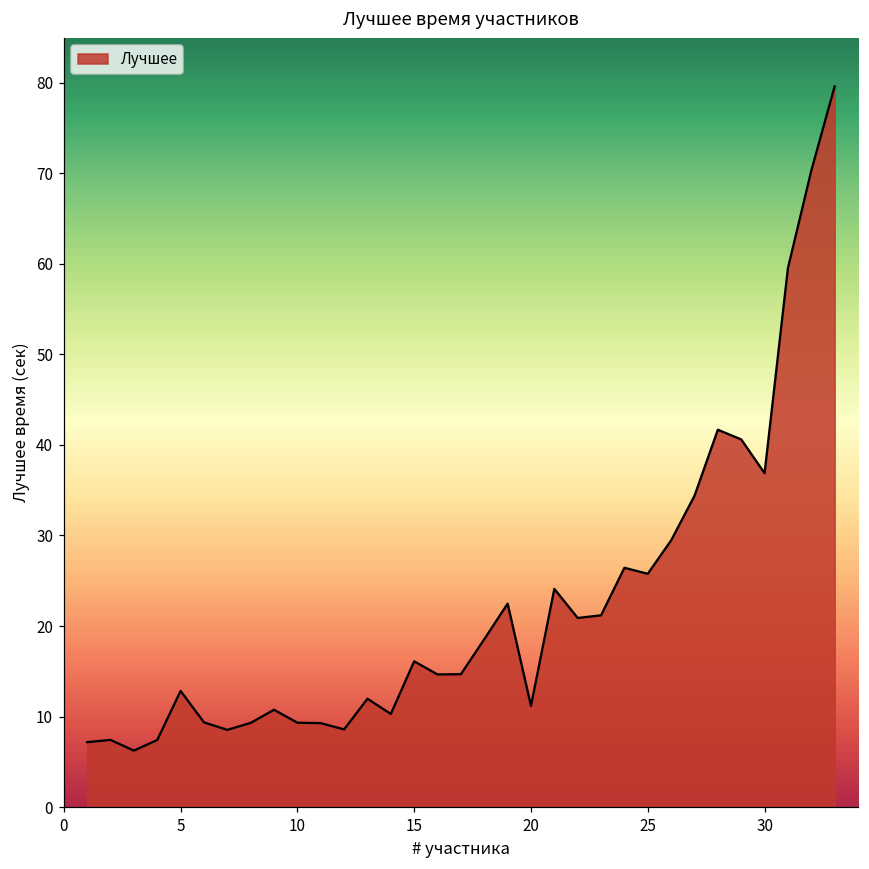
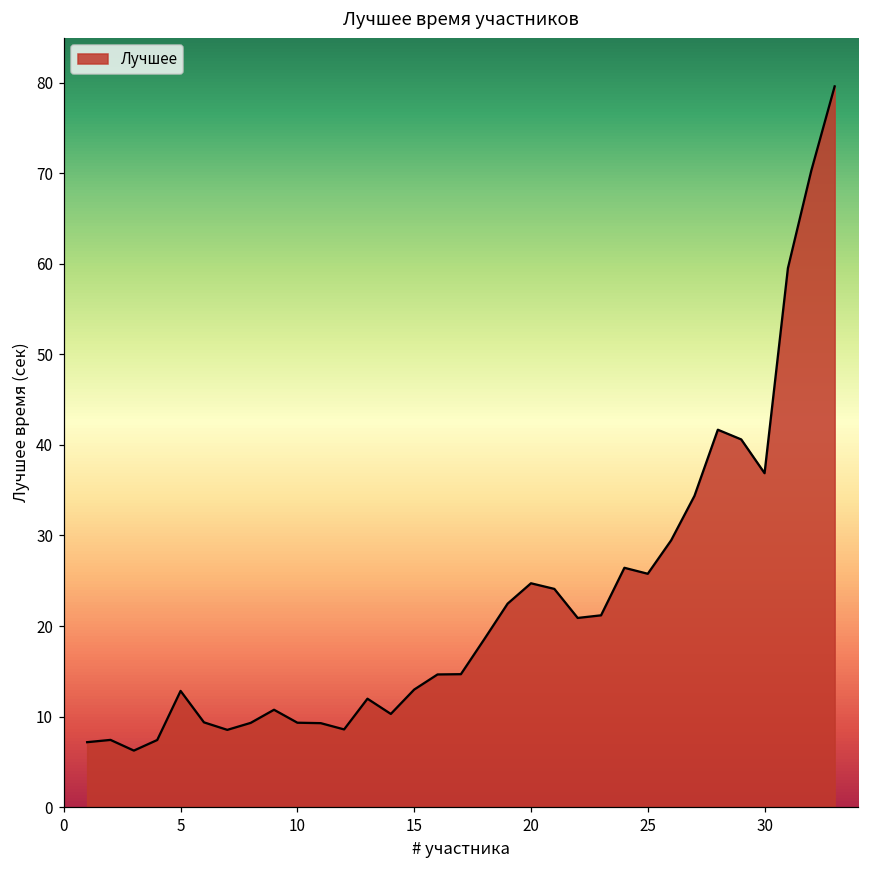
15: 16 -> 13
20: 11 -> 25
